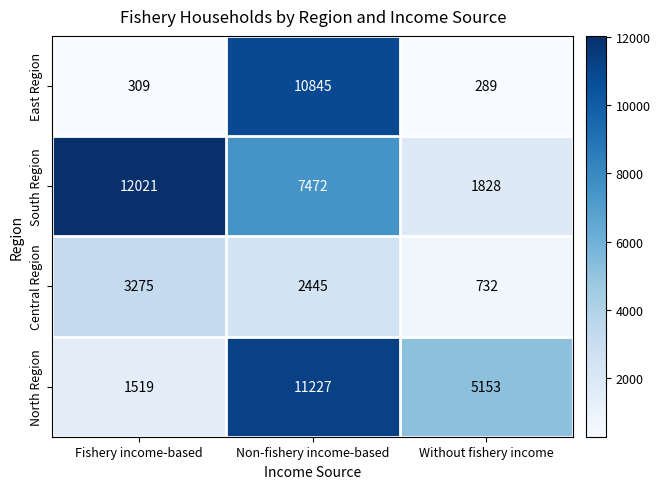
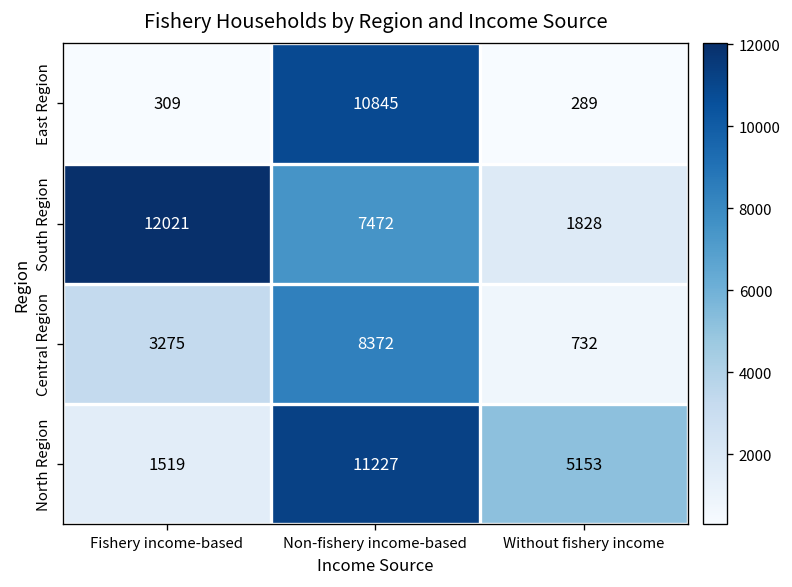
Central Region, Non-fishery income-based: 2445 -> 8372
